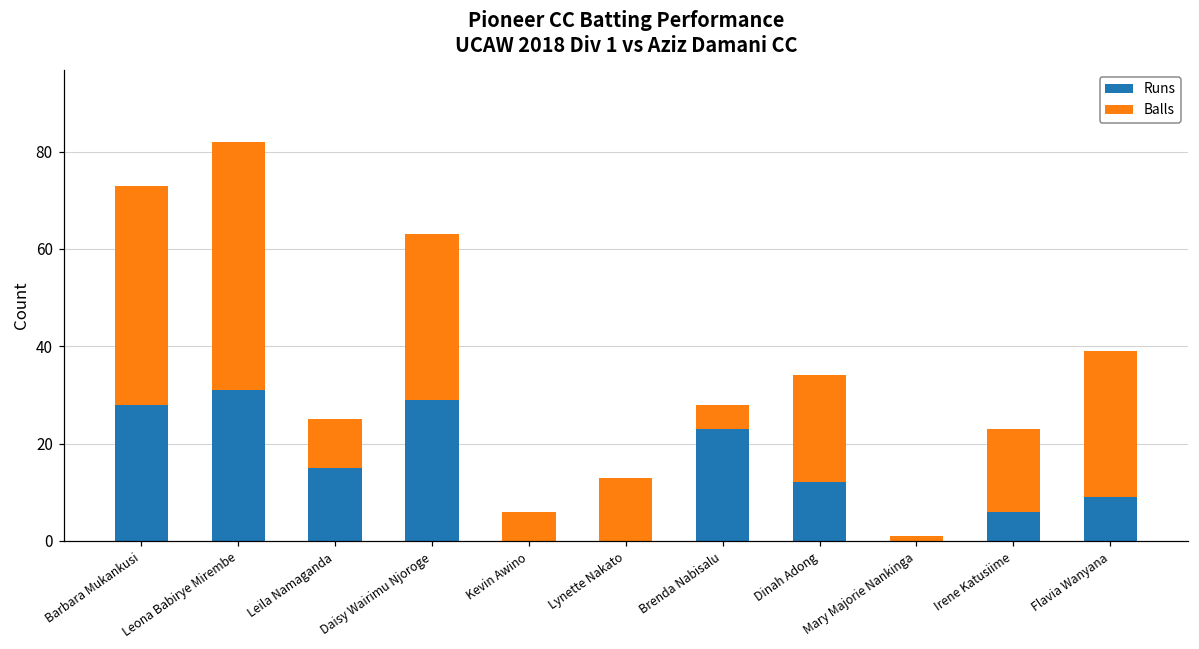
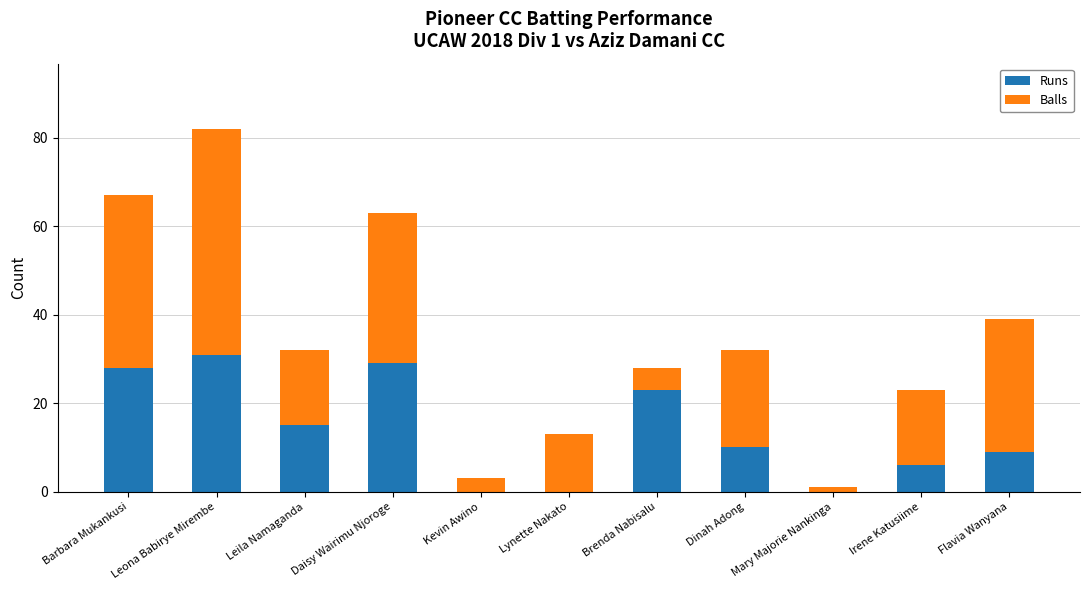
Balls, Barbara Mukankusi: 45 -> 39
Balls, Leila Namaganda: 10 -> 17
Balls, Kevin Awino: 6 -> 3
Runs, Dinah Adong: 12 -> 10
